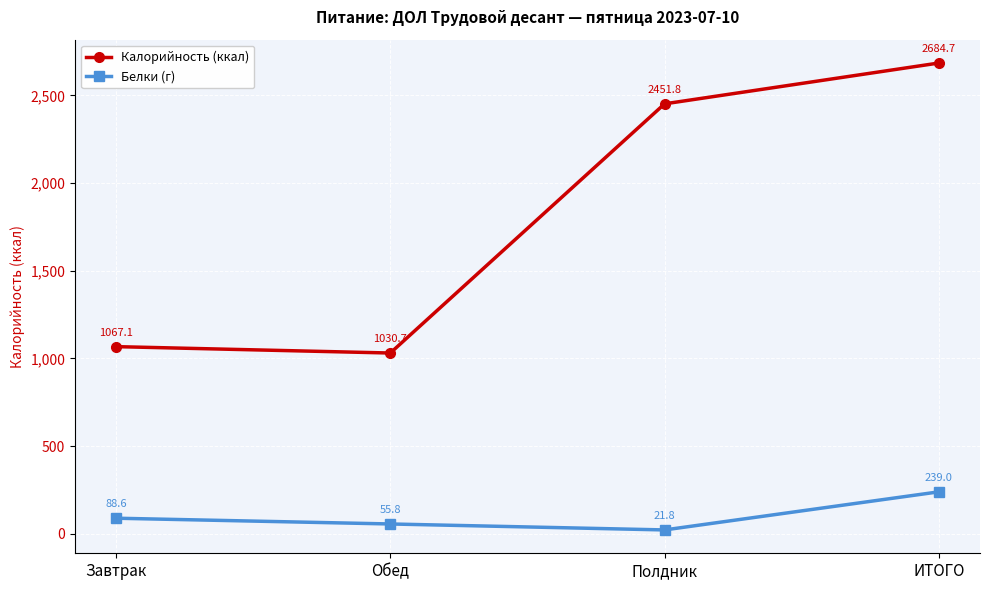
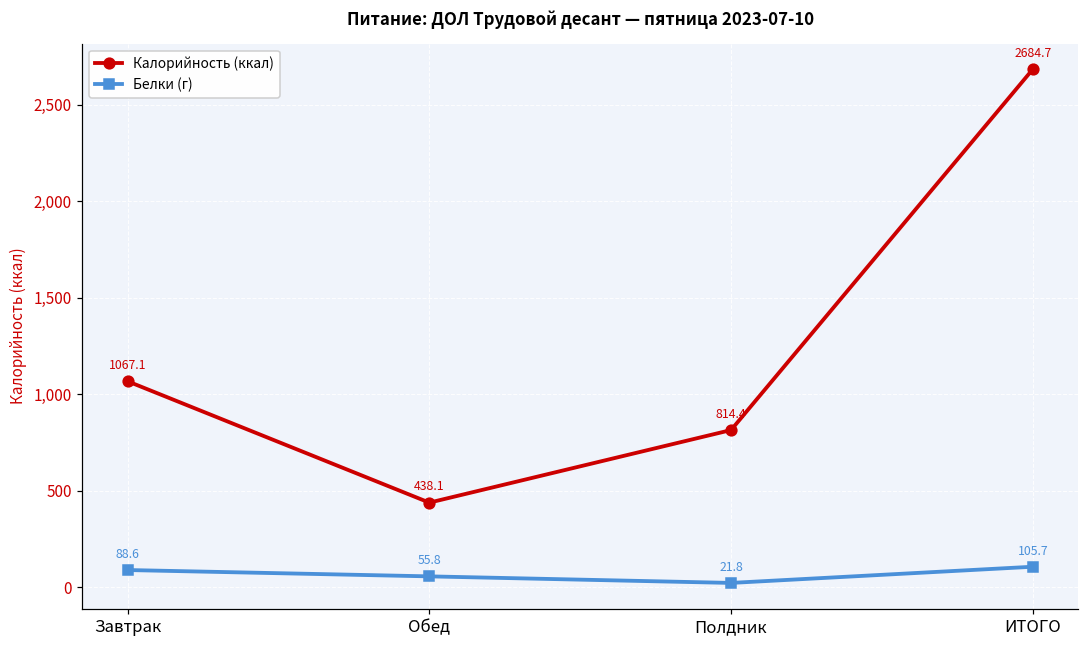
Калорийность (ккал), Обед: 1030.7 -> 438.1
Калорийность (ккал), Полдник: 2451.8 -> 814.4
Белки (г), ИТОГО: 239.0 -> 105.7
